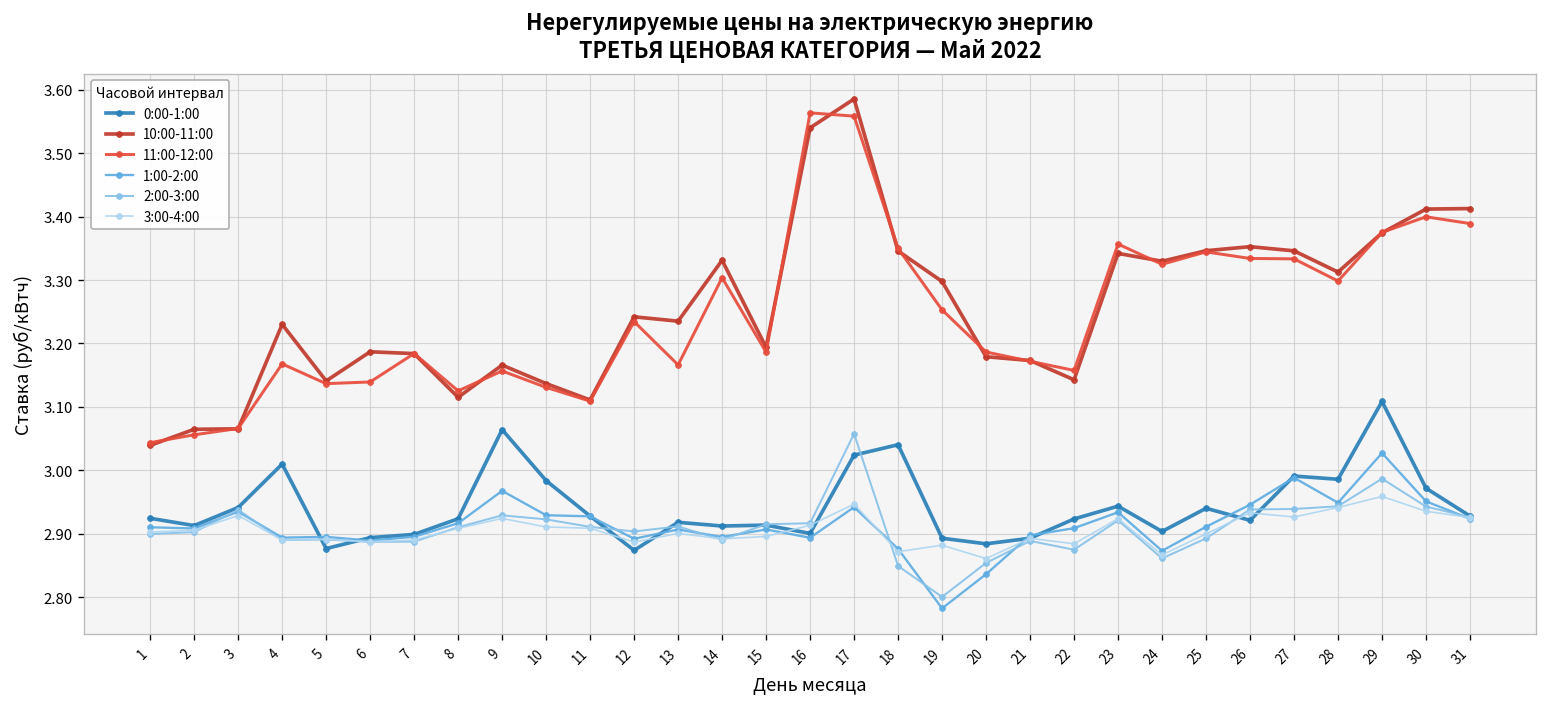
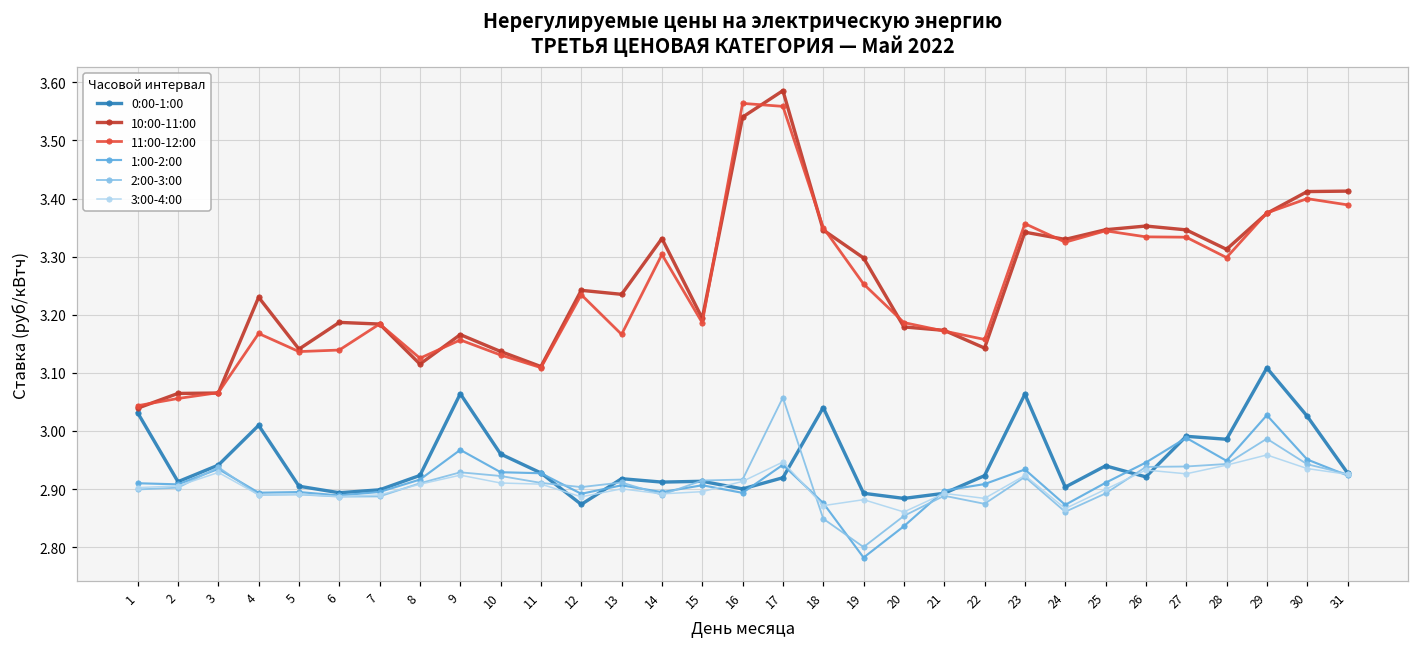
0:00-1:00, 1: 2.92 -> 3.03
0:00-1:00, 5: 2.88 -> 2.90
0:00-1:00, 10: 2.98 -> 2.96
0:00-1:00, 17: 3.02 -> 2.92
0:00-1:00, 23: 2.94 -> 3.06
0:00-1:00, 30: 2.97 -> 3.03
